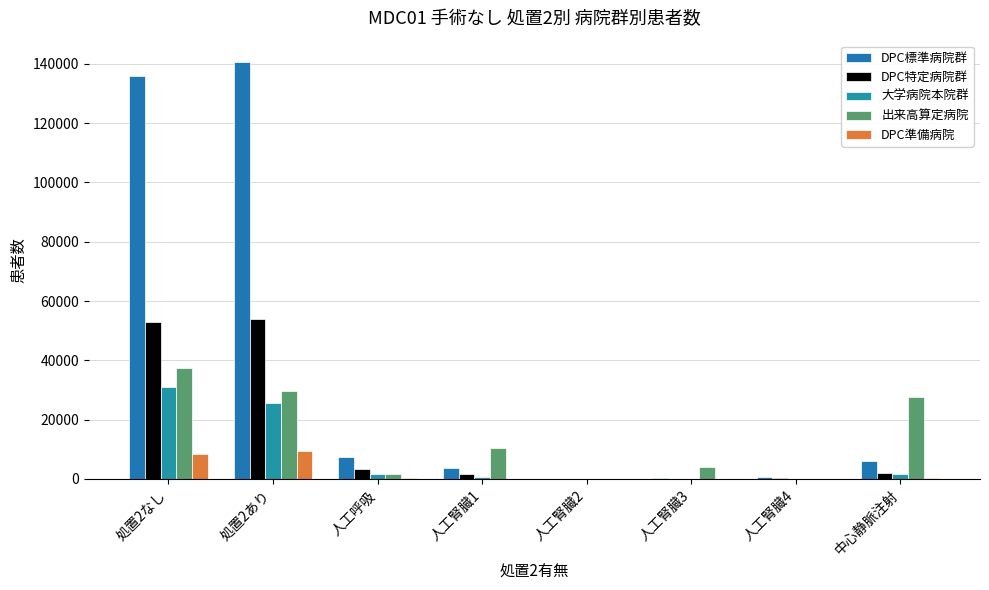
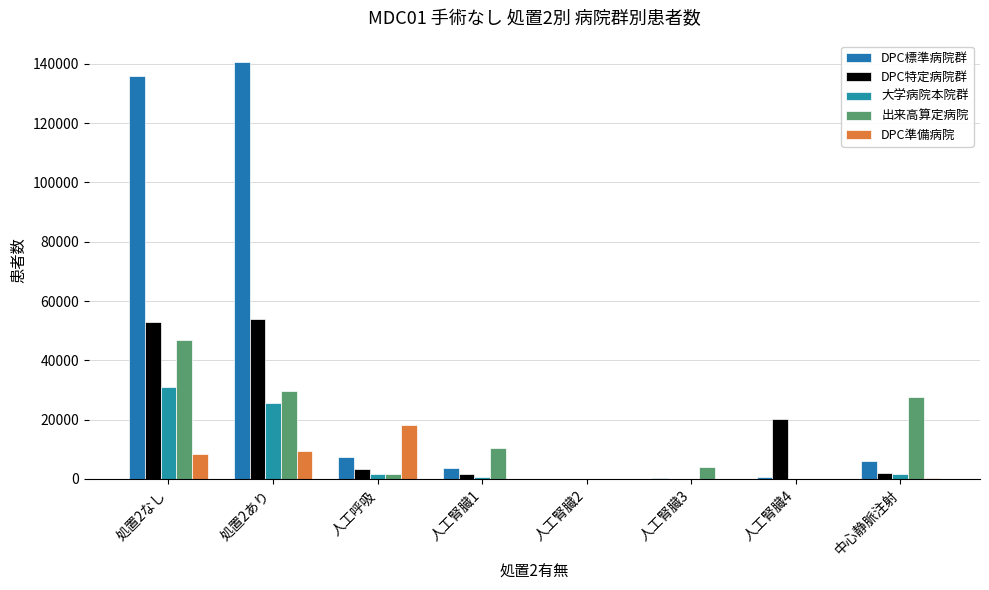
出来高算定病院, 処置2なし: 37000 -> 47000
DPC準備病院, 人工呼吸: 0 -> 18000
DPC特定病院群, 人工腎臓4: 0 -> 20000
